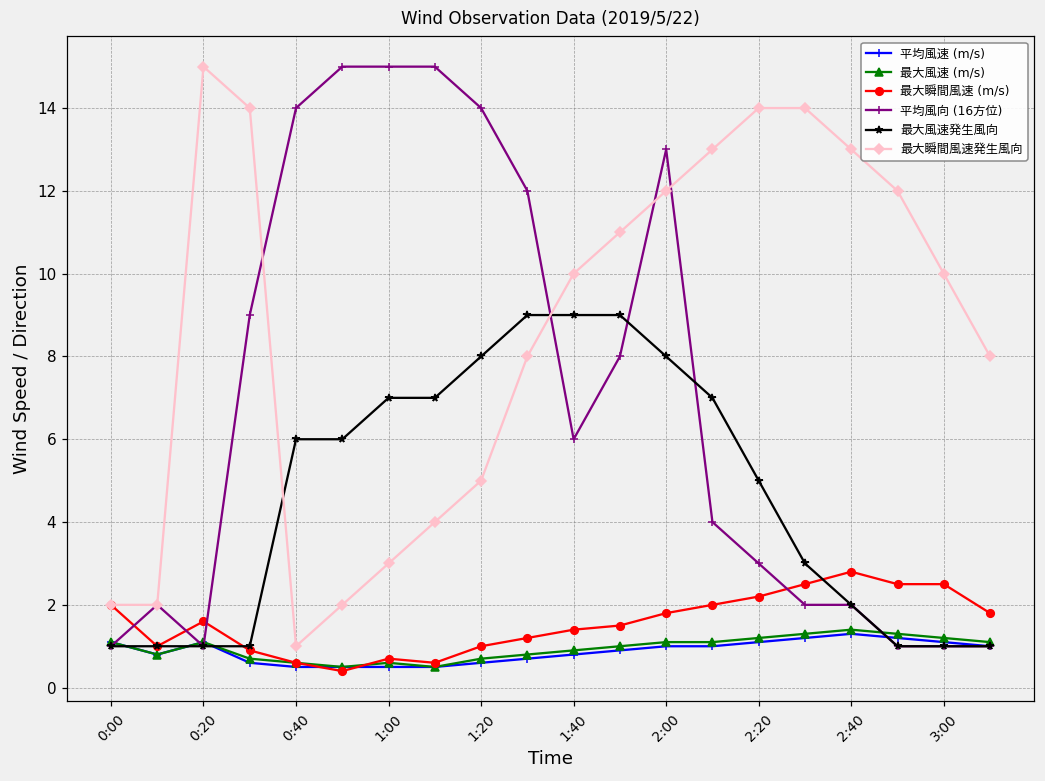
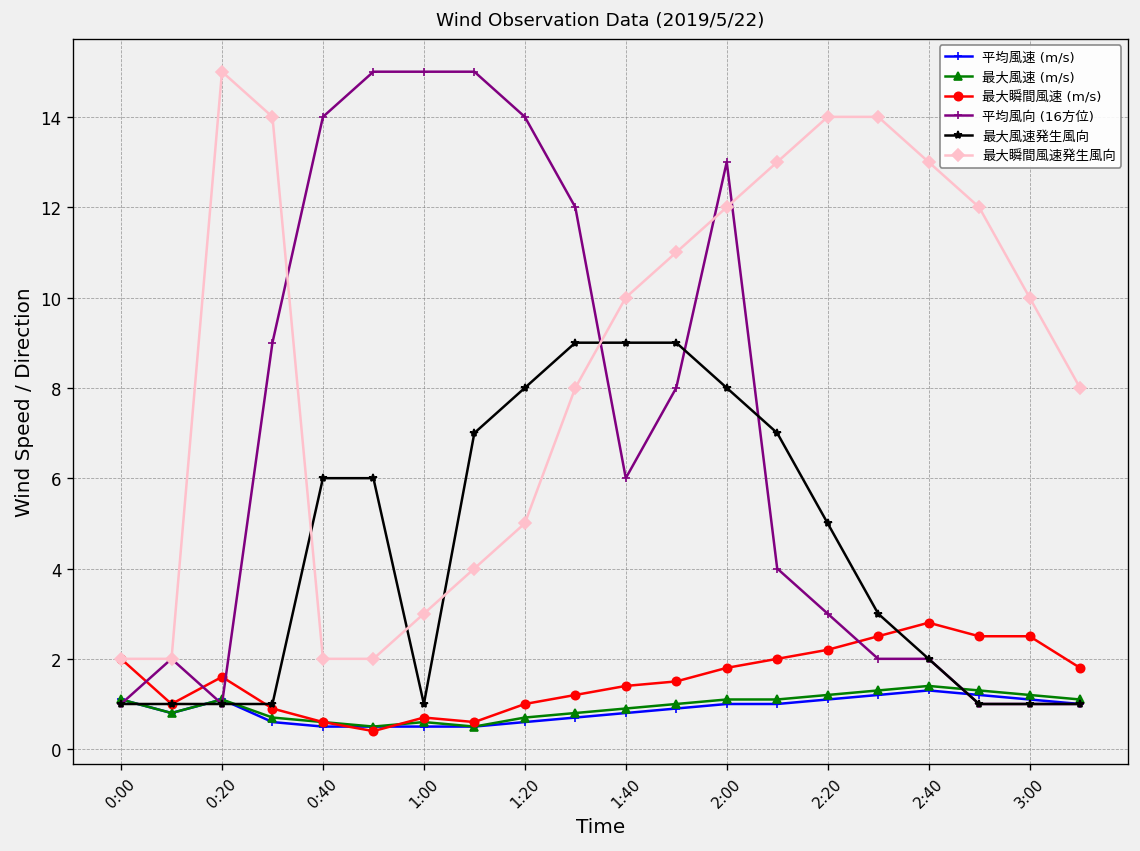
最大瞬間風速発生風向, 0:40: 1 -> 2
最大風速発生風向, 1:00: 7 -> 1
